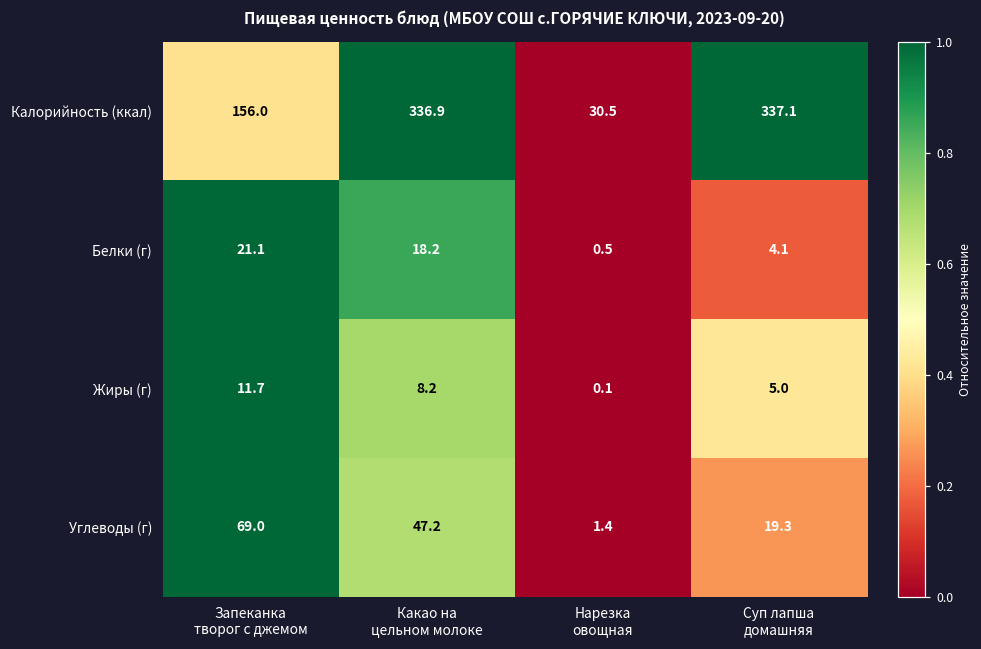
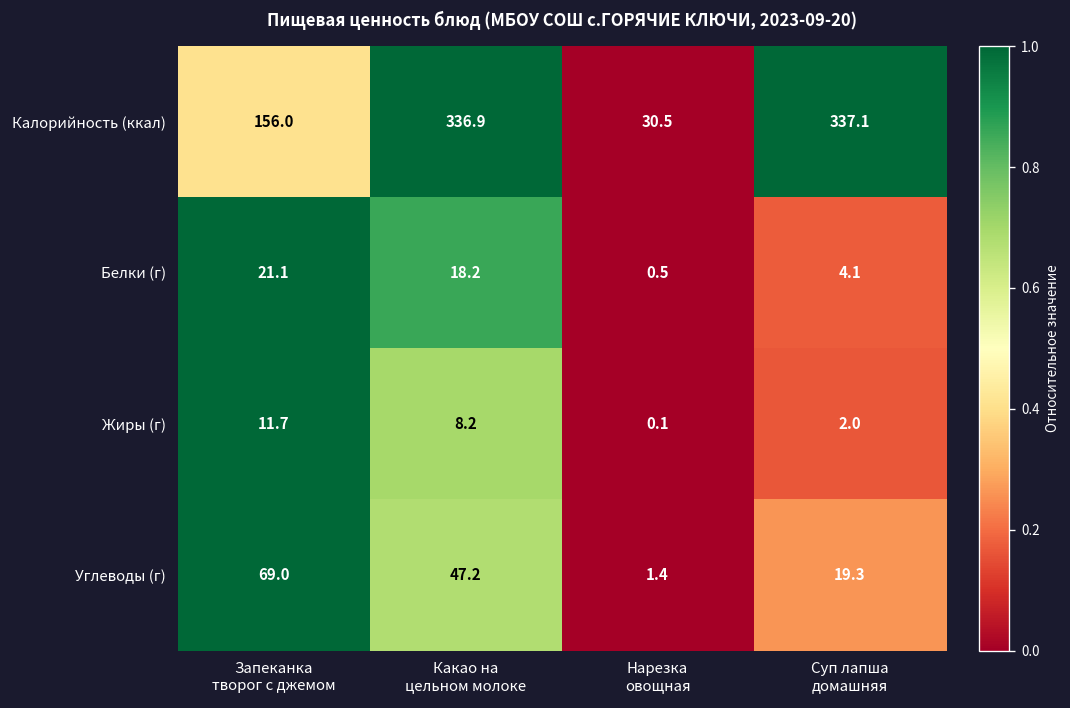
Жиры (г), Суп лапша домашняя: 5.0 -> 2.0
